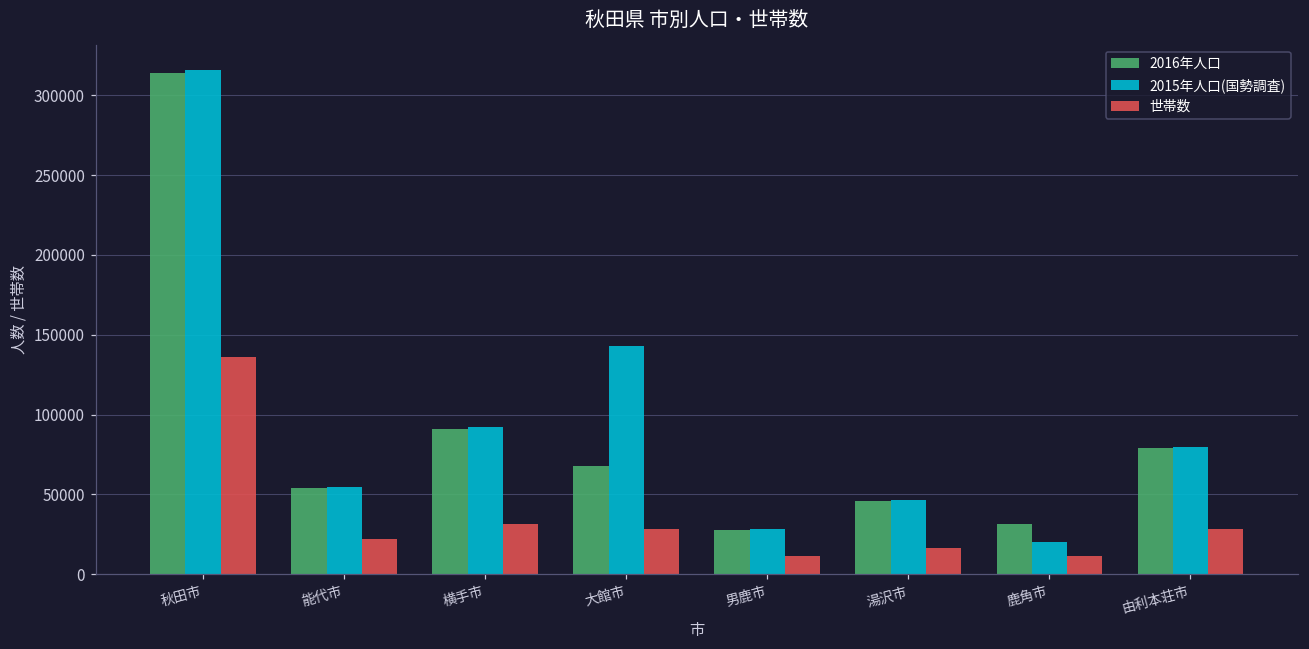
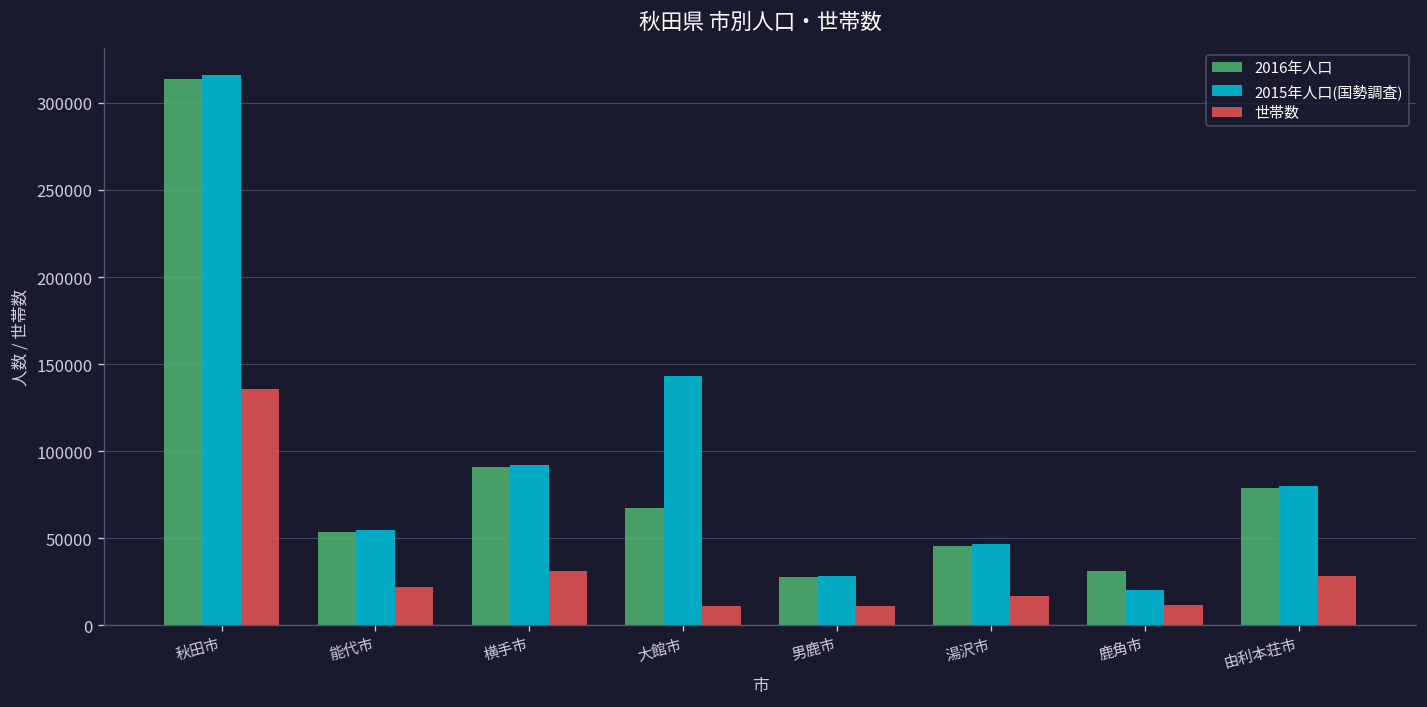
世帯数, 大館市: 28000 -> 11000
